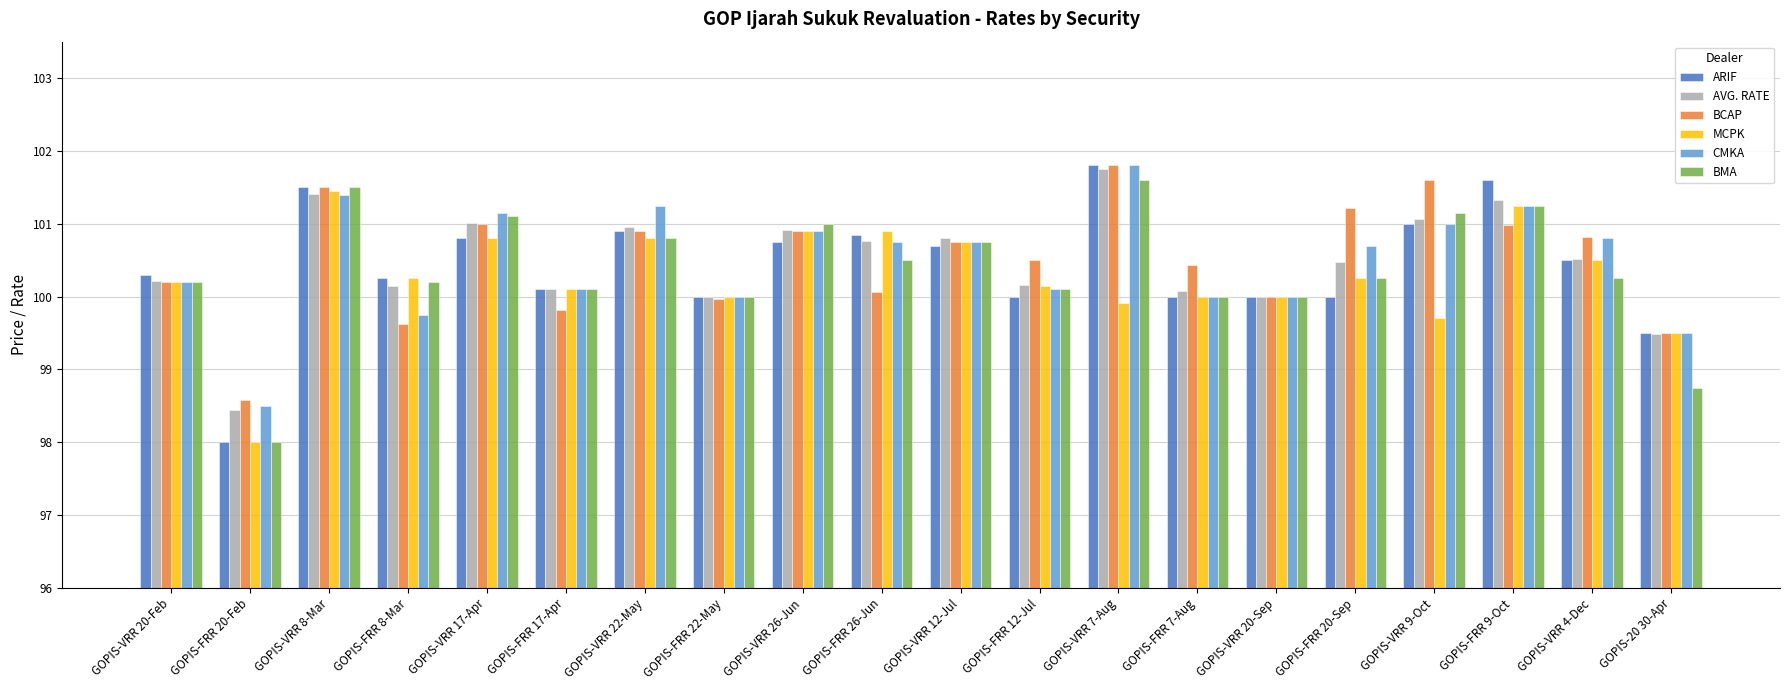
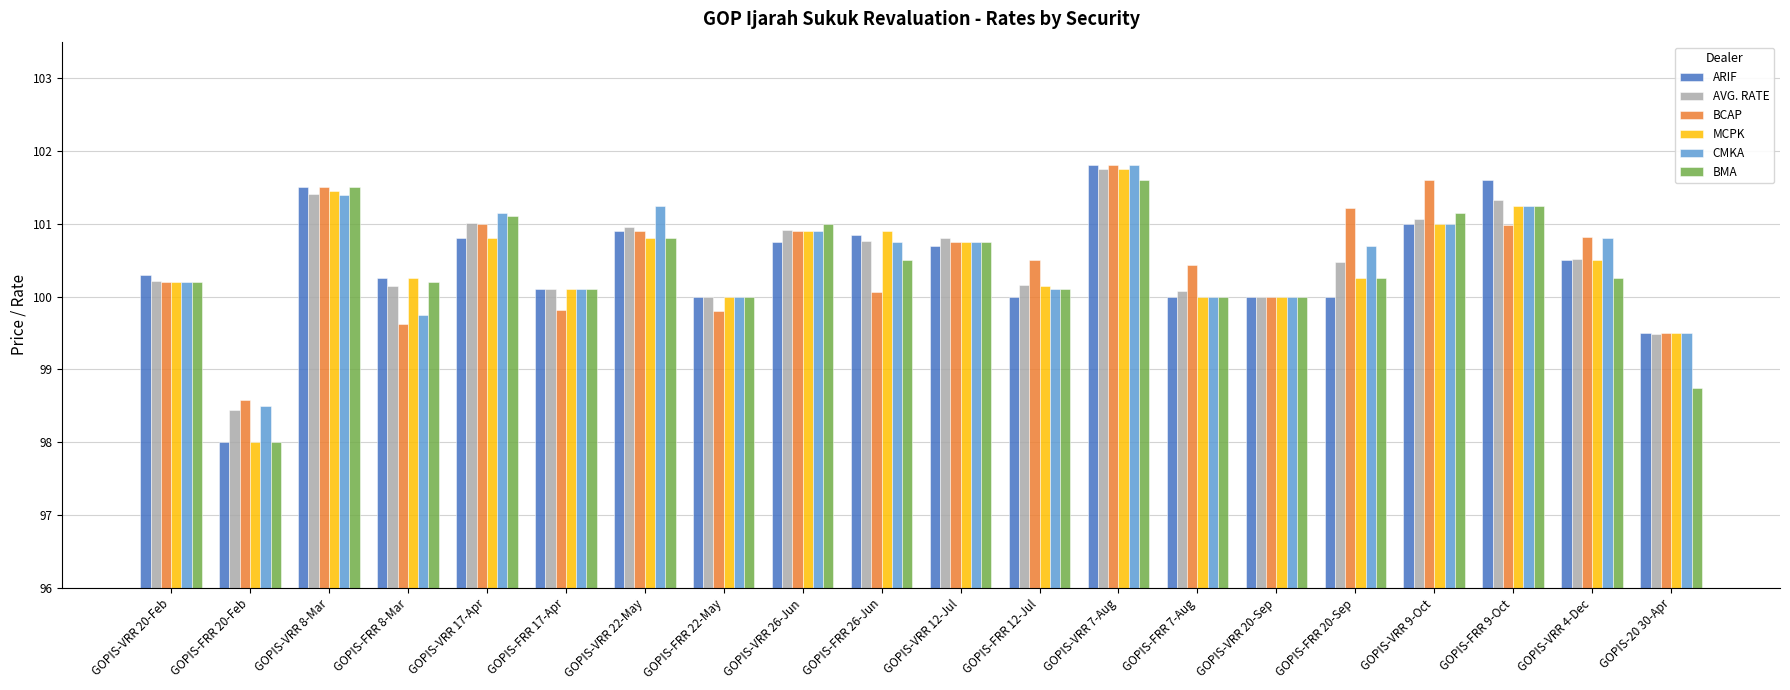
BCAP, GOPIS-FRR 22-May: 100.0 -> 99.8
MCPK, GOPIS-VRR 7-Aug: 99.9 -> 101.8
MCPK, GOPIS-VRR 9-Oct: 99.7 -> 101.0
